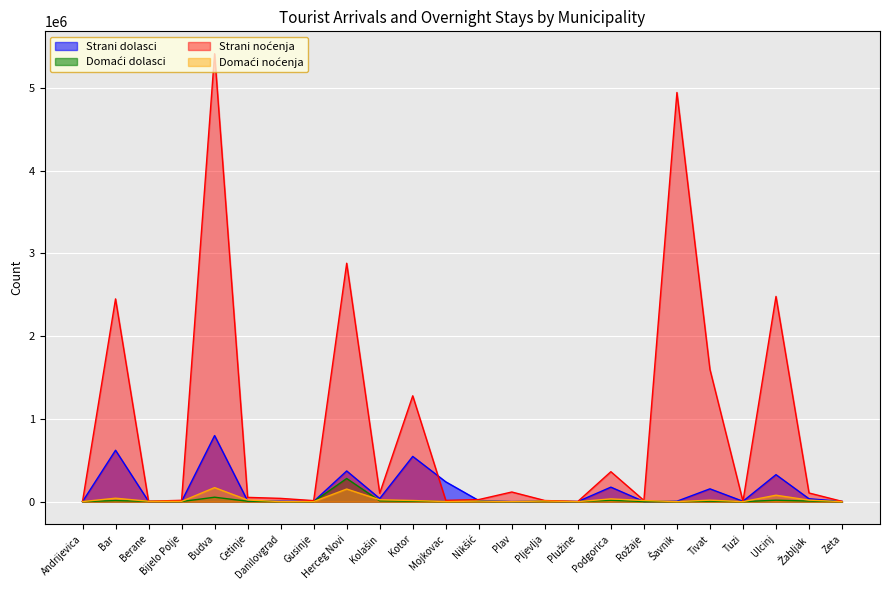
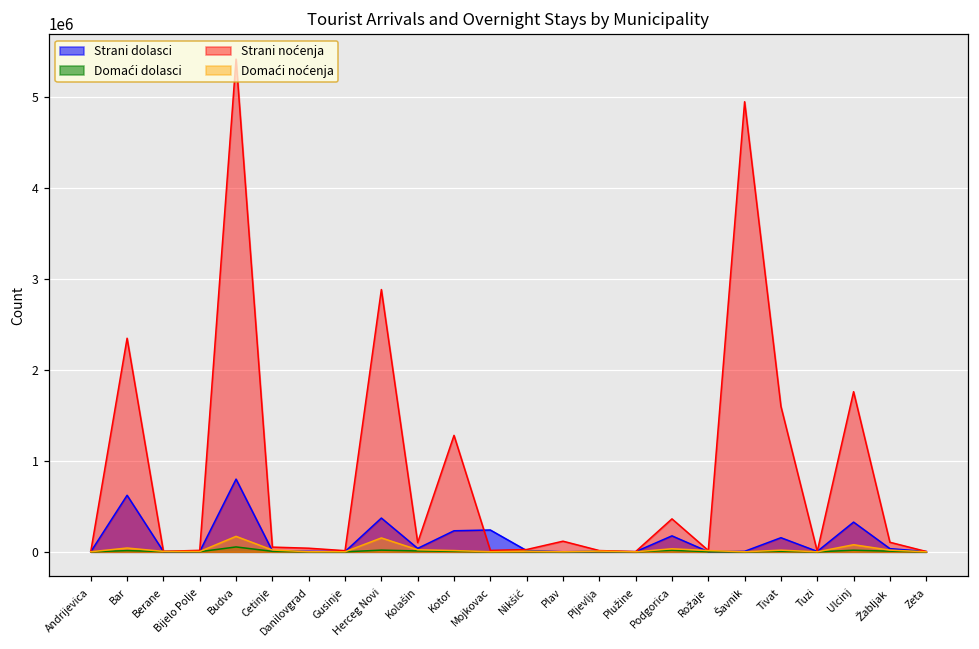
Strani noćenja, Bar: 2500000 -> 2300000
Domaći dolasci, Herceg Novi: 300000 -> 0
Strani dolasci, Kotor: 500000 -> 200000
Strani noćenja, Ulcinj: 2500000 -> 1800000
